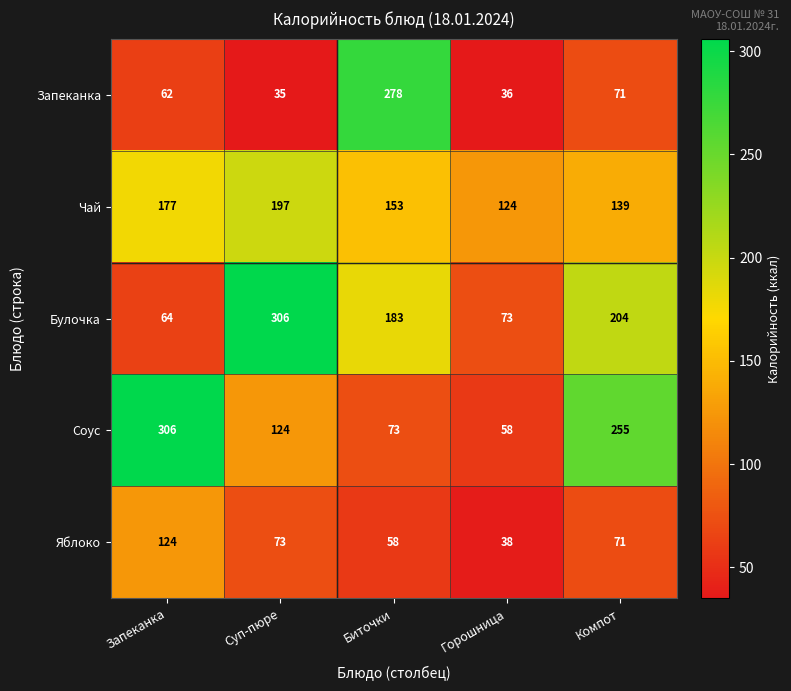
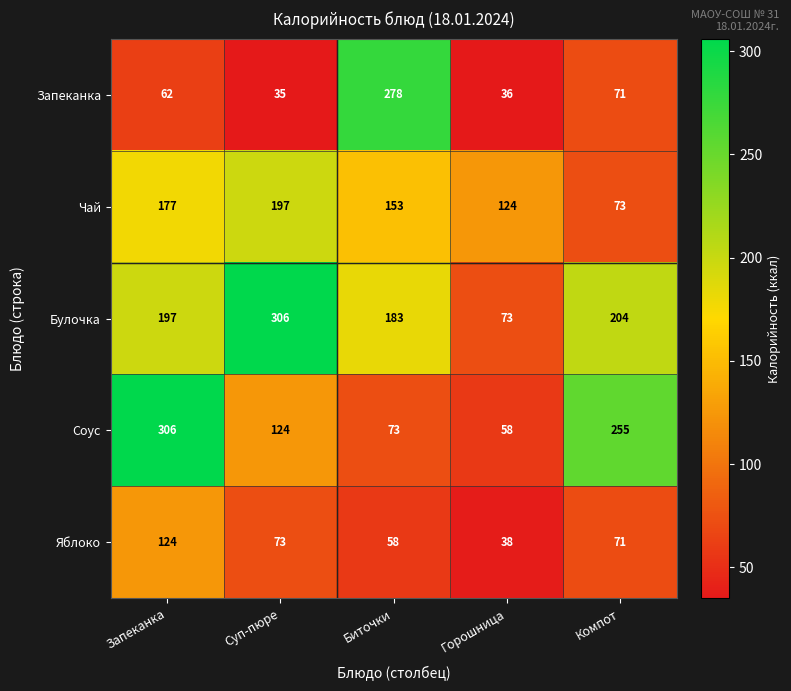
Чай, Компот: 139 -> 73
Булочка, Запеканка: 64 -> 197
